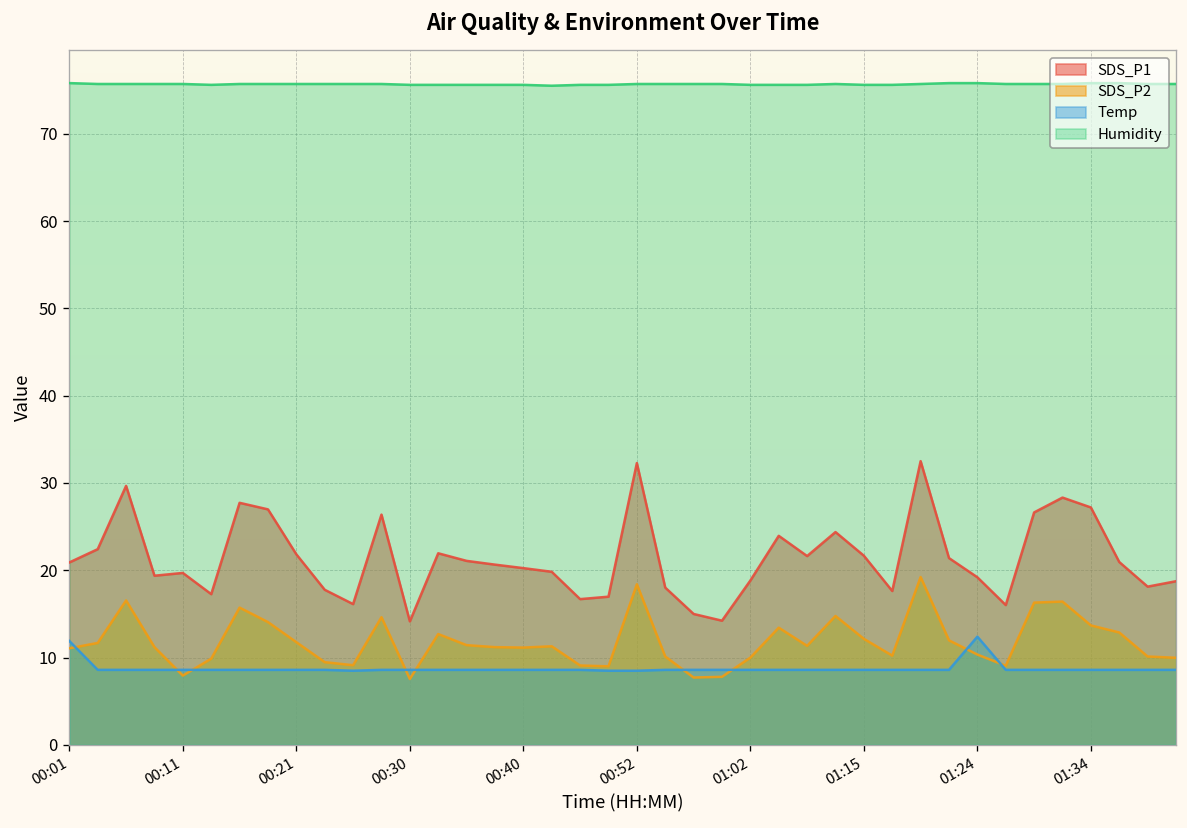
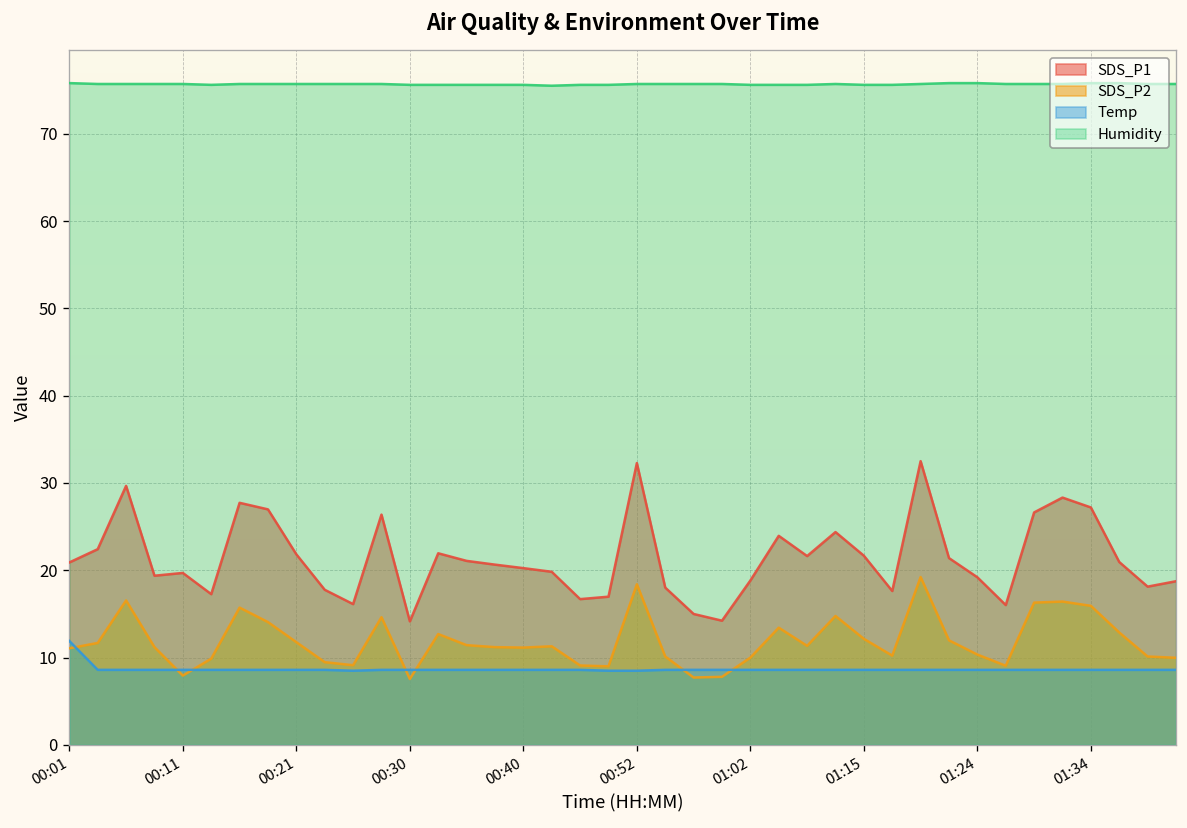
Temp, 01:24: 12 -> 9
SDS_P2, 01:34: 14 -> 16
